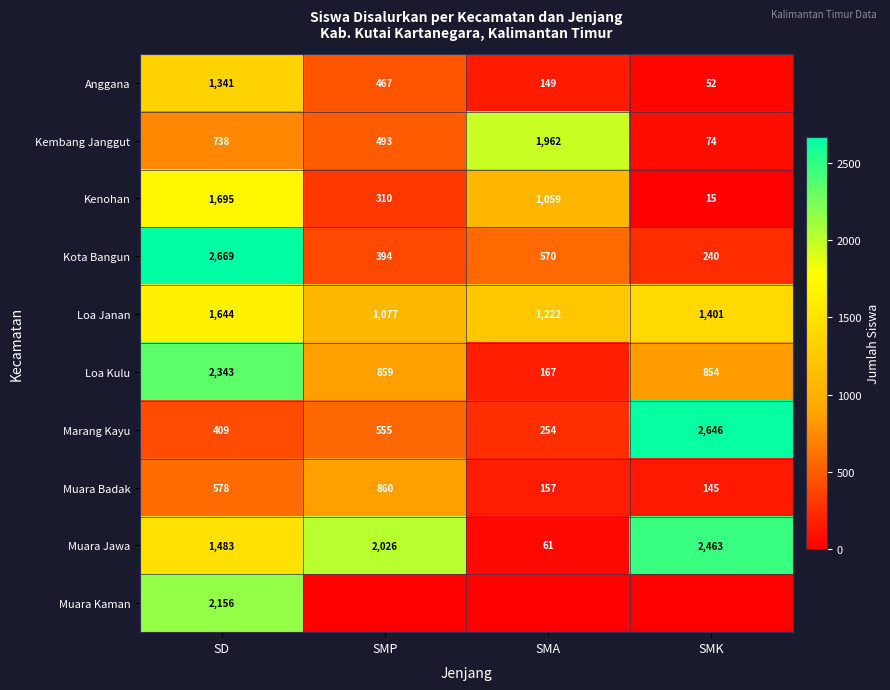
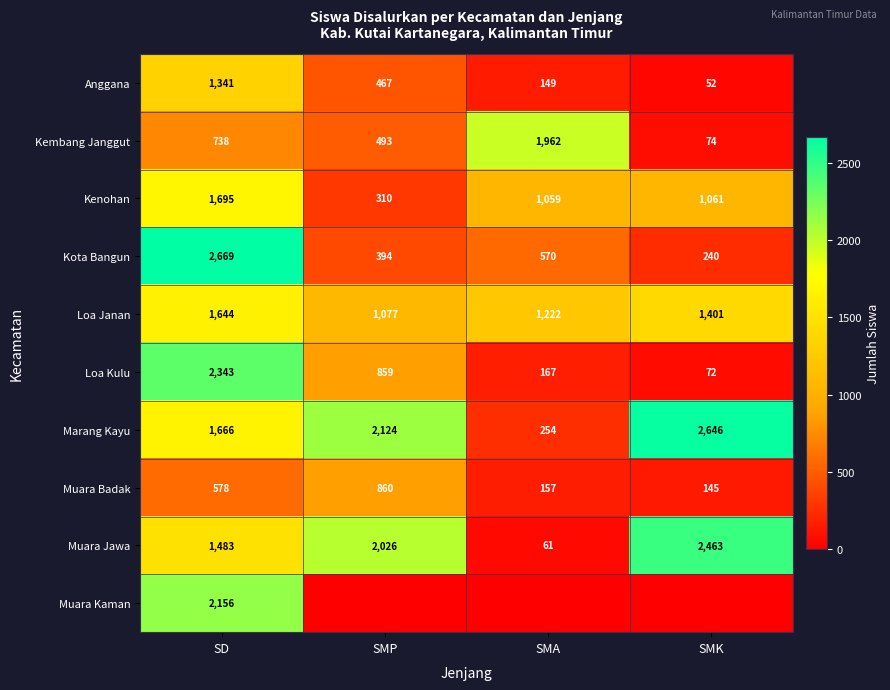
Kenohan, SMK: 15 -> 1,061
Loa Kulu, SMK: 854 -> 72
Marang Kayu, SD: 409 -> 1,666
Marang Kayu, SMP: 555 -> 2,124
